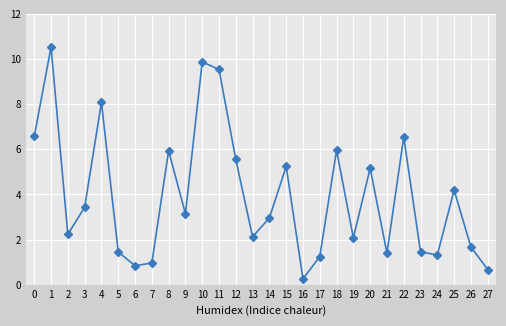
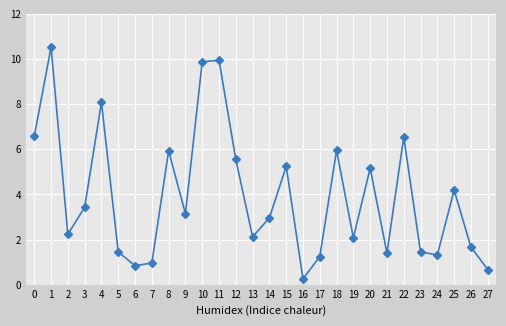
11: 9.5 -> 10.0
